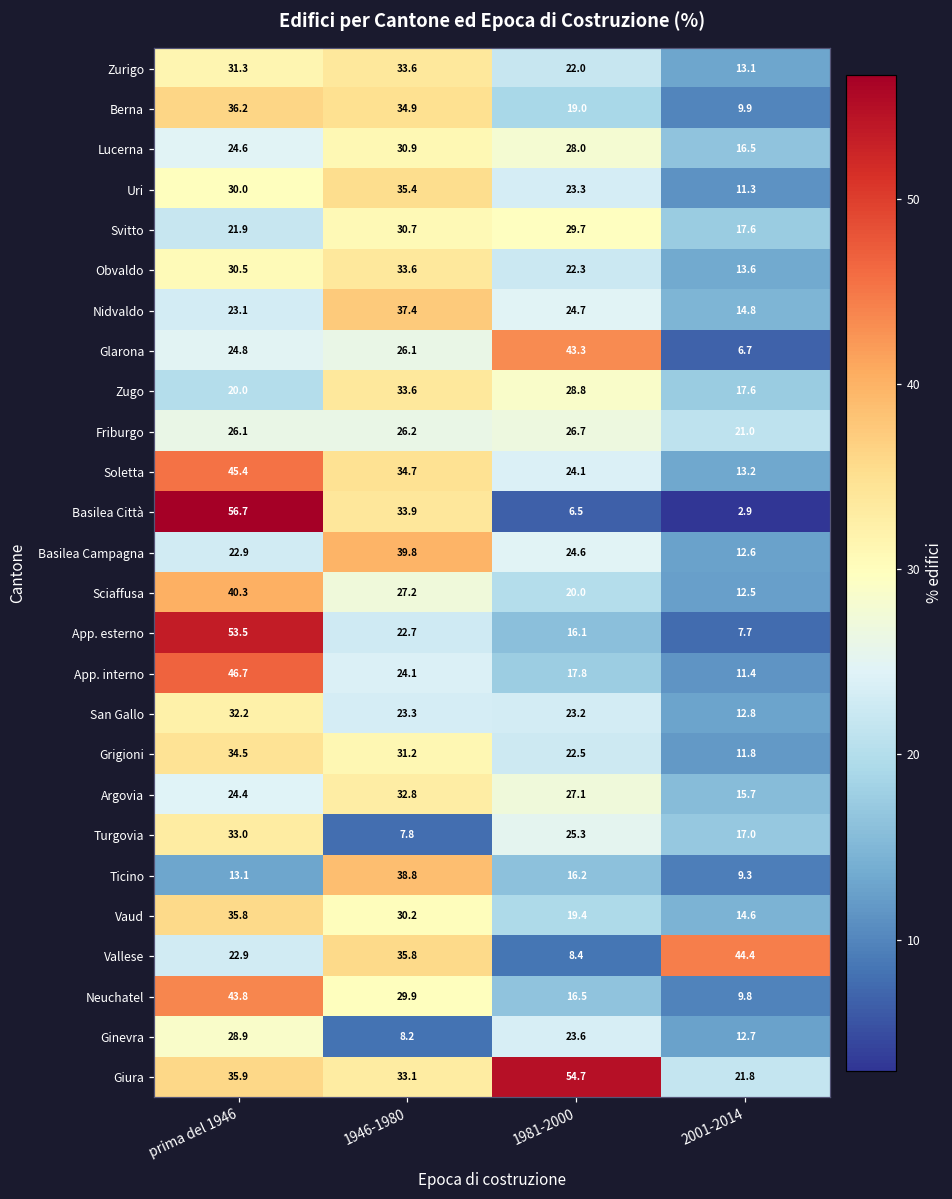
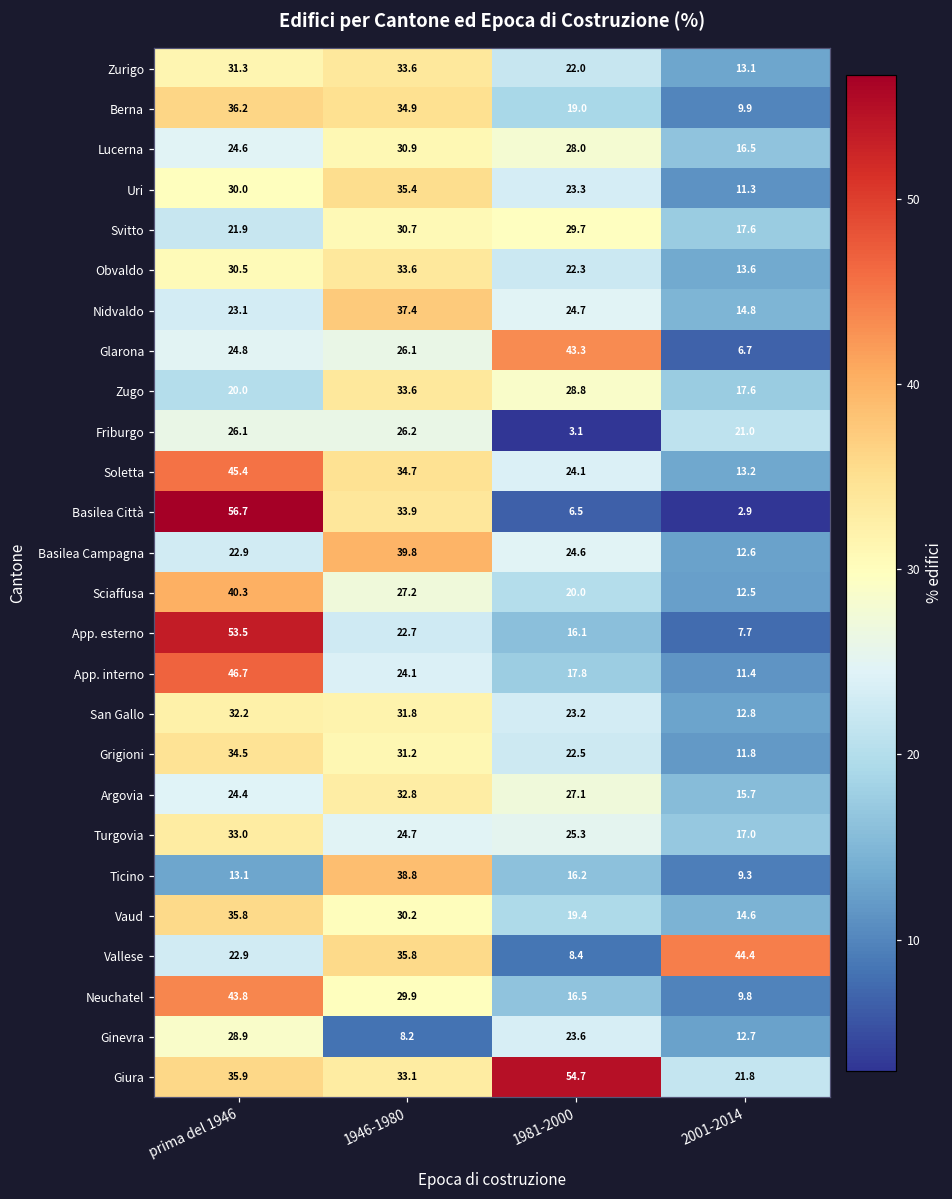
Friburgo, 1981-2000: 26.7 -> 3.1
San Gallo, 1946-1980: 23.3 -> 31.8
Turgovia, 1946-1980: 7.8 -> 24.7
